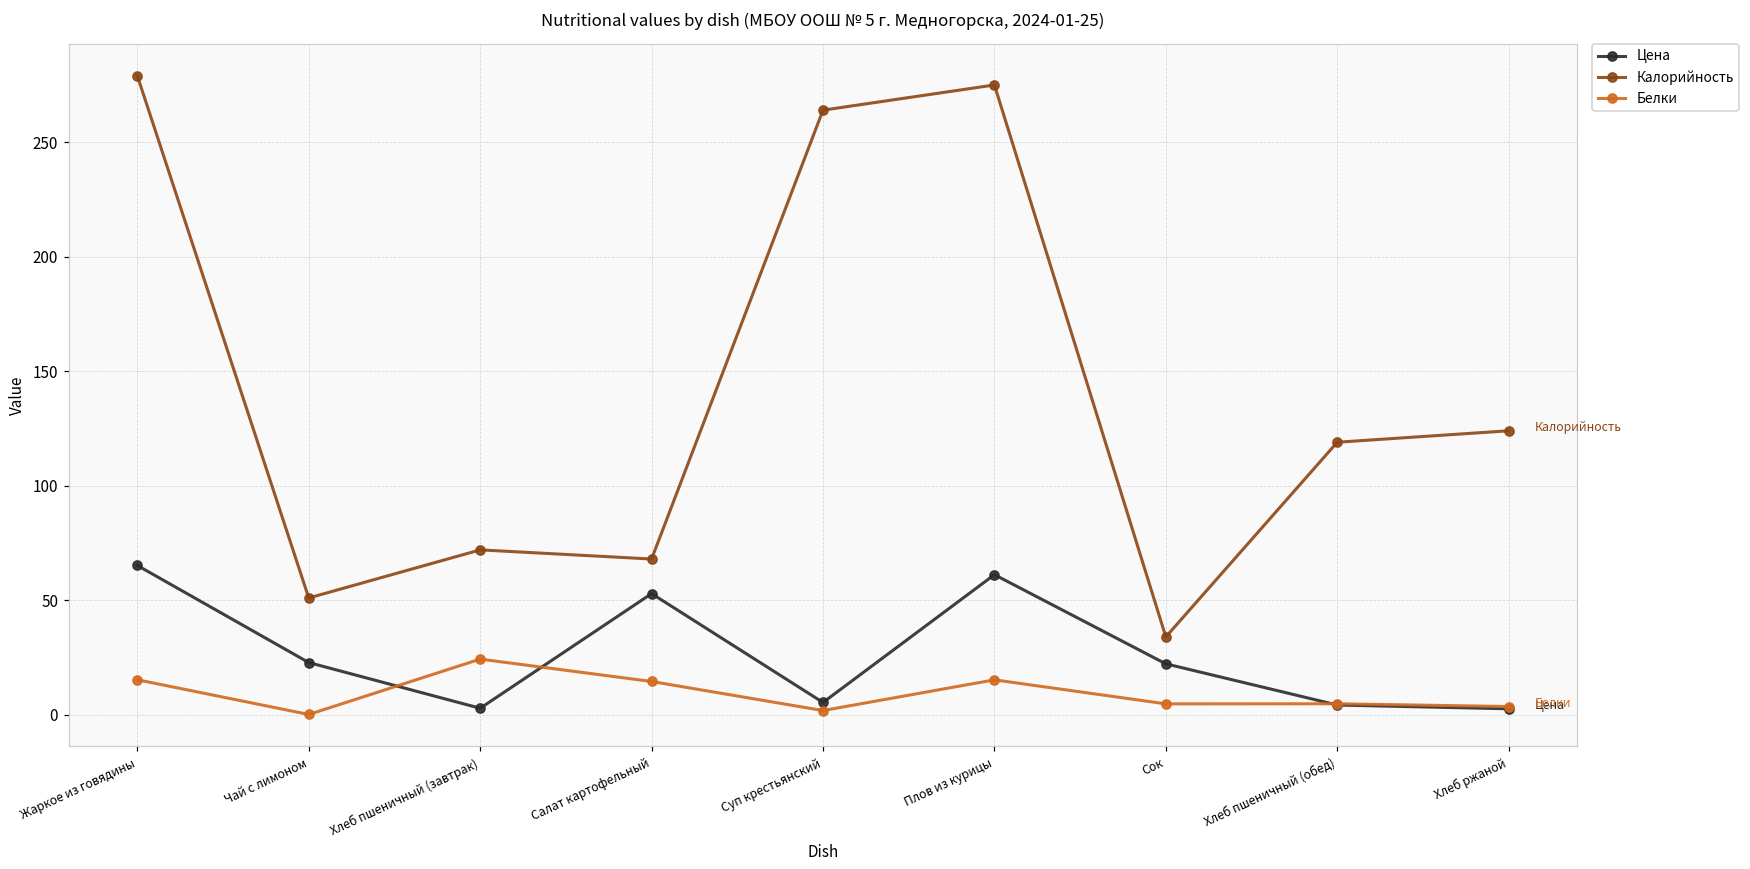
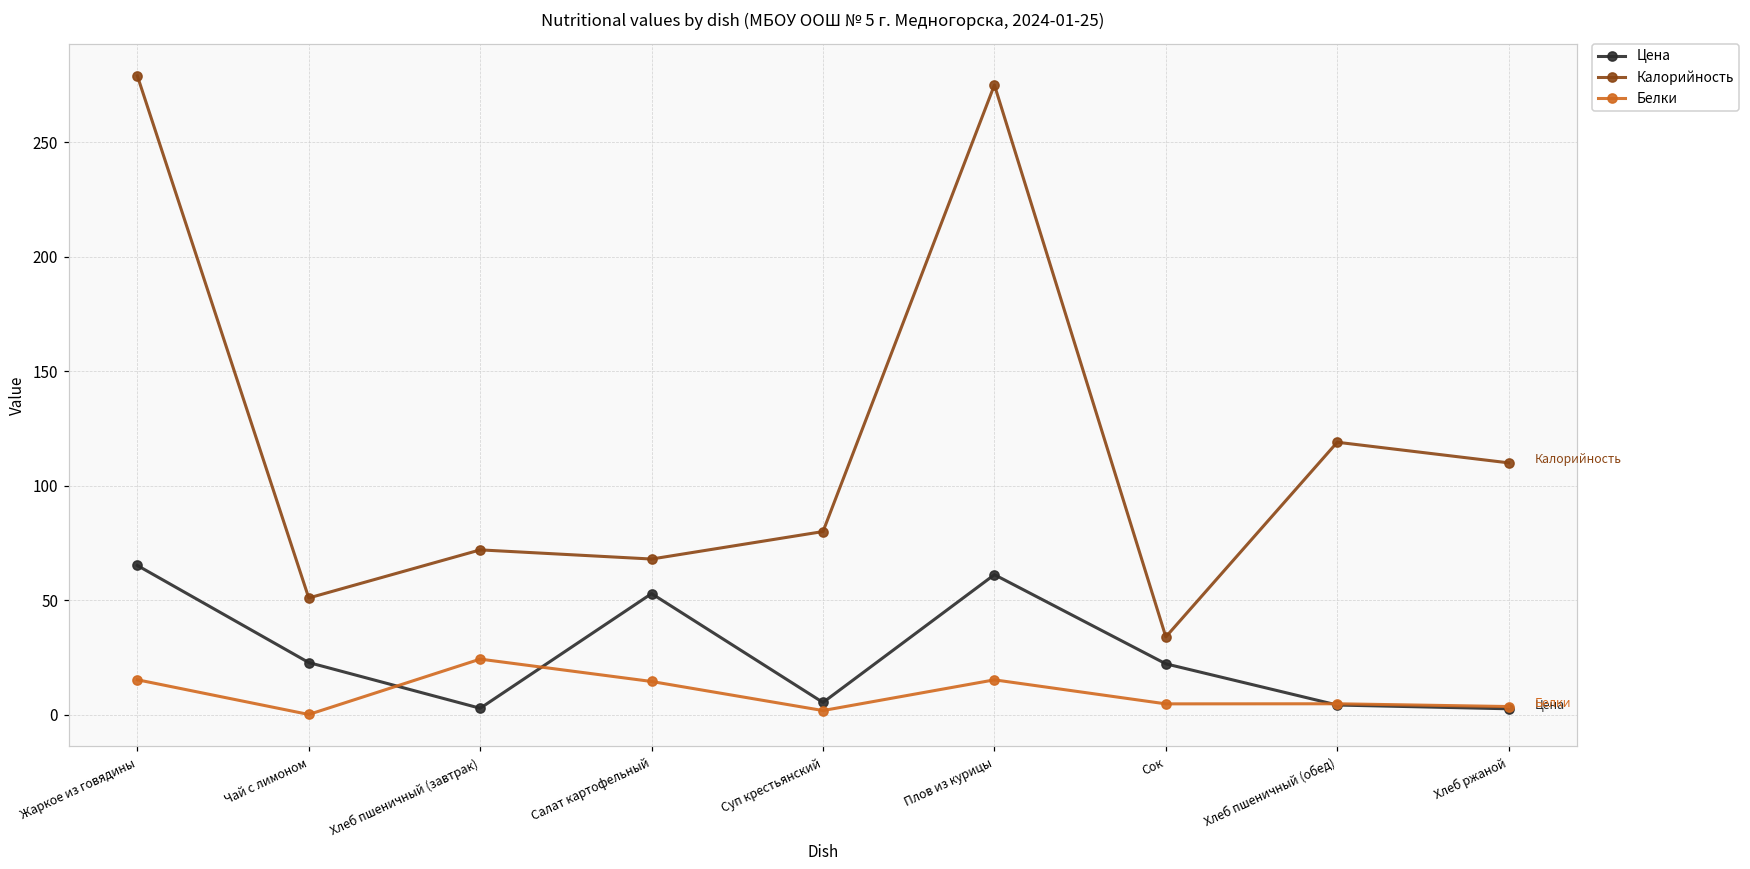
Калорийность, Суп крестьянский: 264 -> 80
Калорийность, Хлеб ржаной: 124 -> 110
